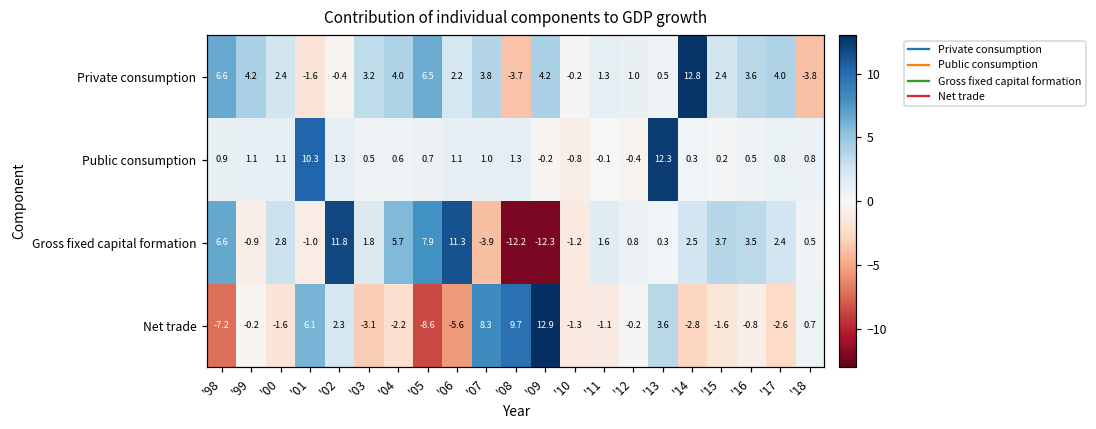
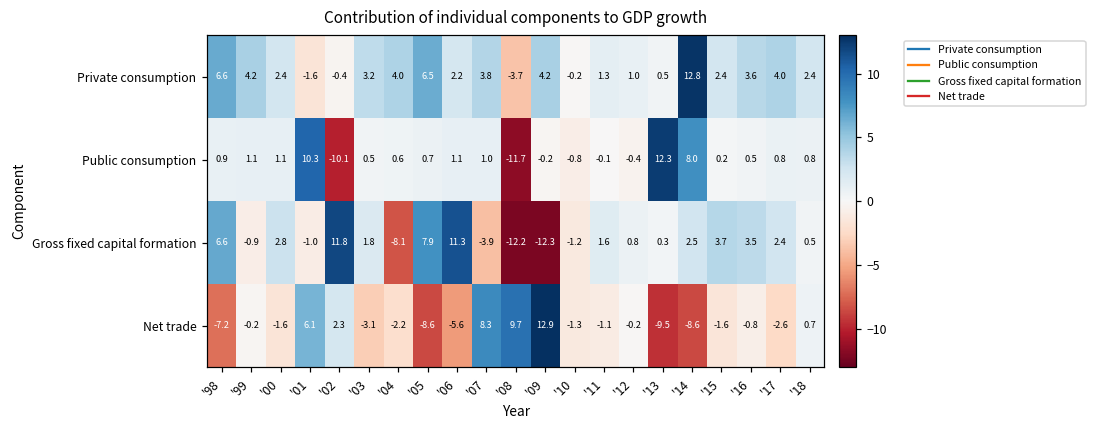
Private consumption, '18: -3.8 -> 2.4
Public consumption, '02: 1.3 -> -10.1
Public consumption, '08: 1.3 -> -11.7
Public consumption, '14: 0.3 -> 8.0
Gross fixed capital formation, '04: 5.7 -> -8.1
Net trade, '13: 3.6 -> -9.5
Net trade, '14: -2.8 -> -8.6
